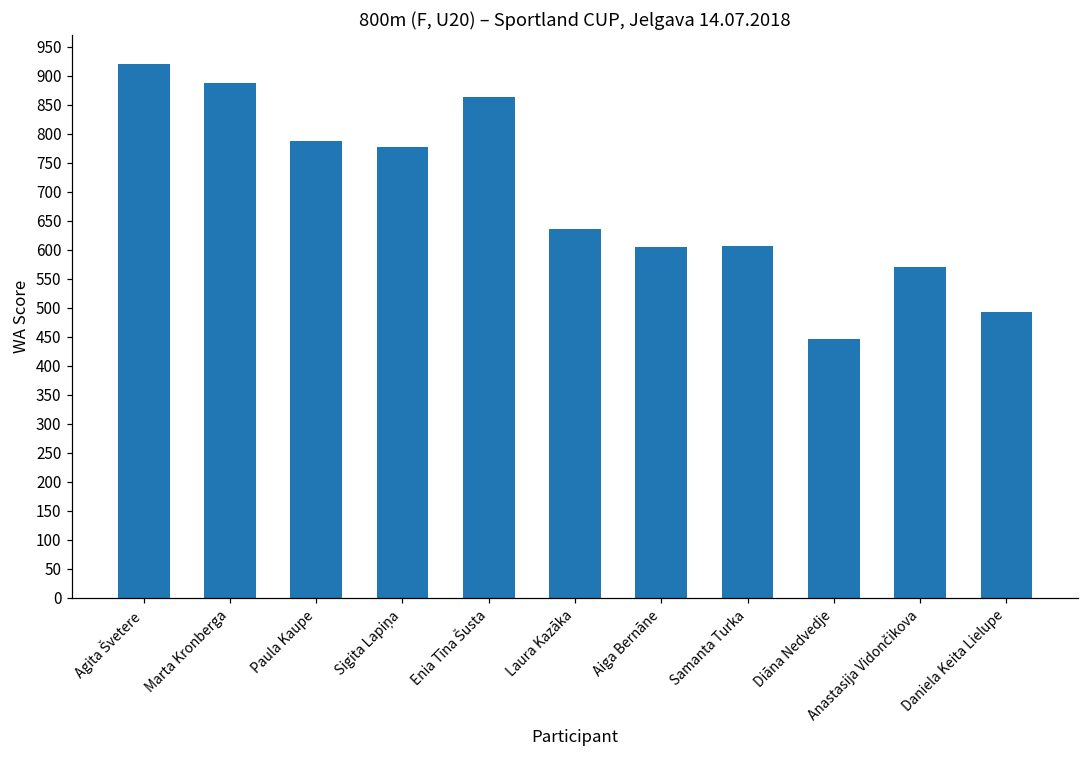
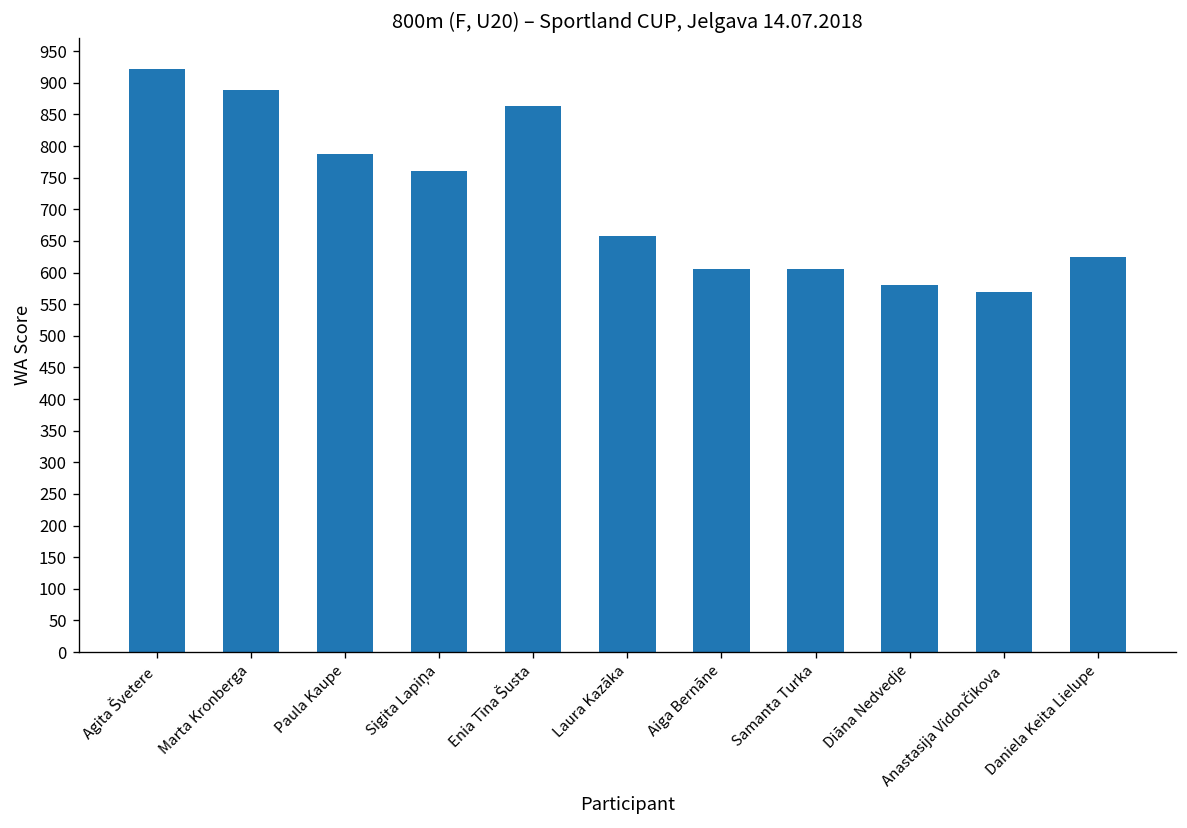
Sigita Lapiņa: 780 -> 760
Laura Kazāka: 640 -> 660
Diāna Nedvedje: 450 -> 580
Daniela Keita Lielupe: 490 -> 620
